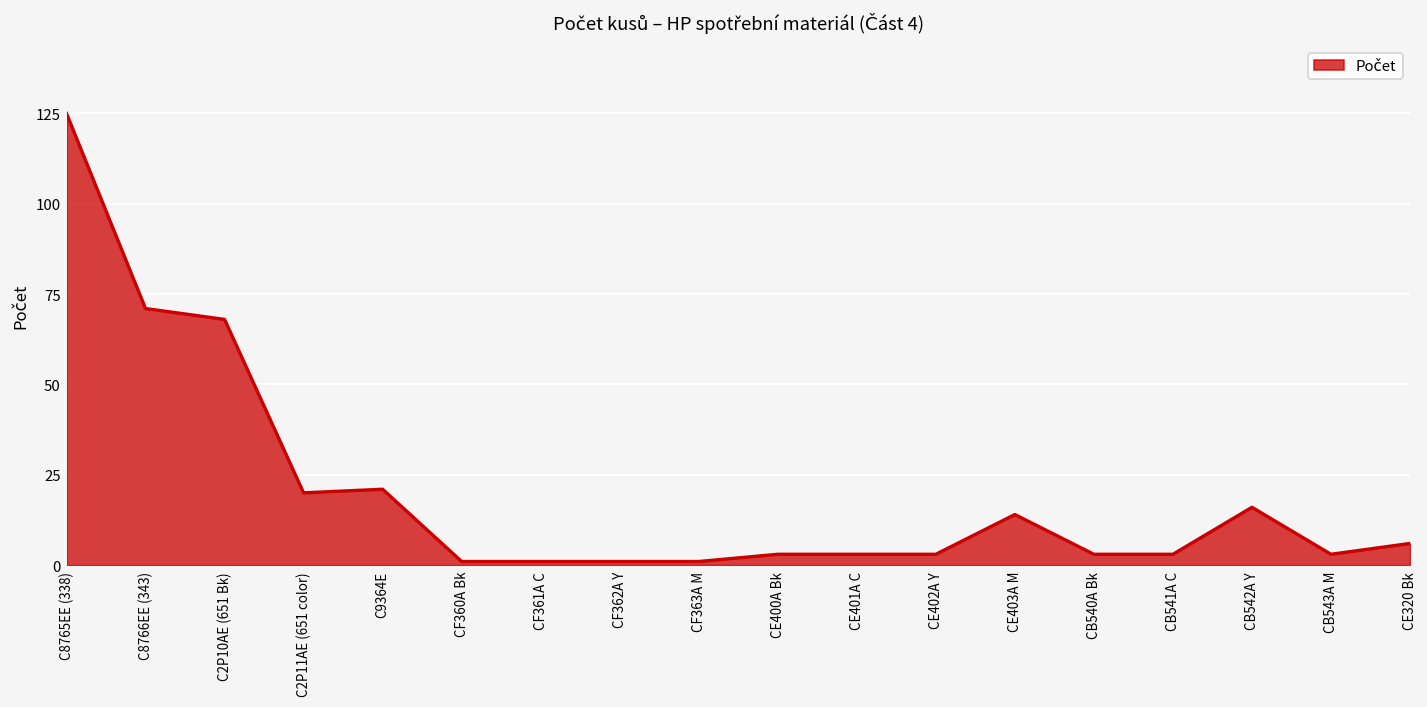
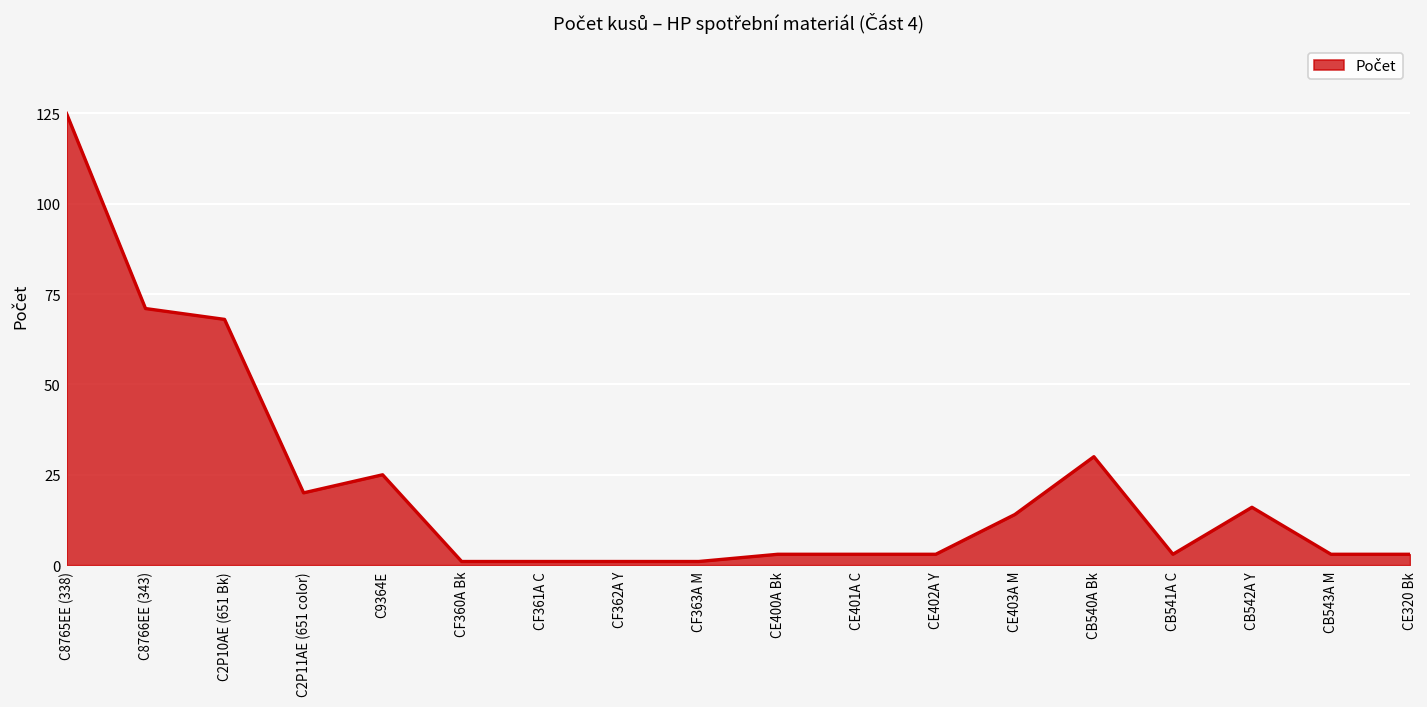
C9364E: 21 -> 25
CB540A Bk: 3 -> 30
CE320 Bk: 6 -> 3
